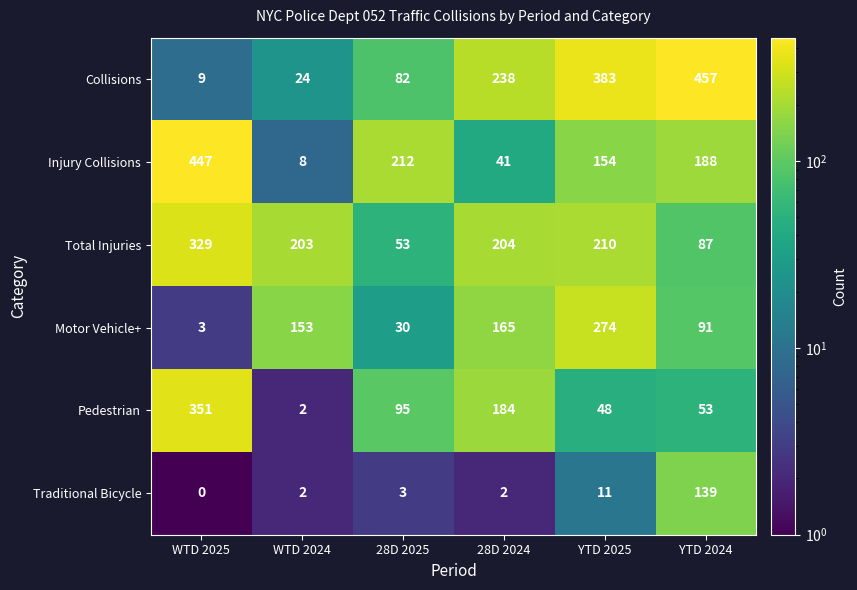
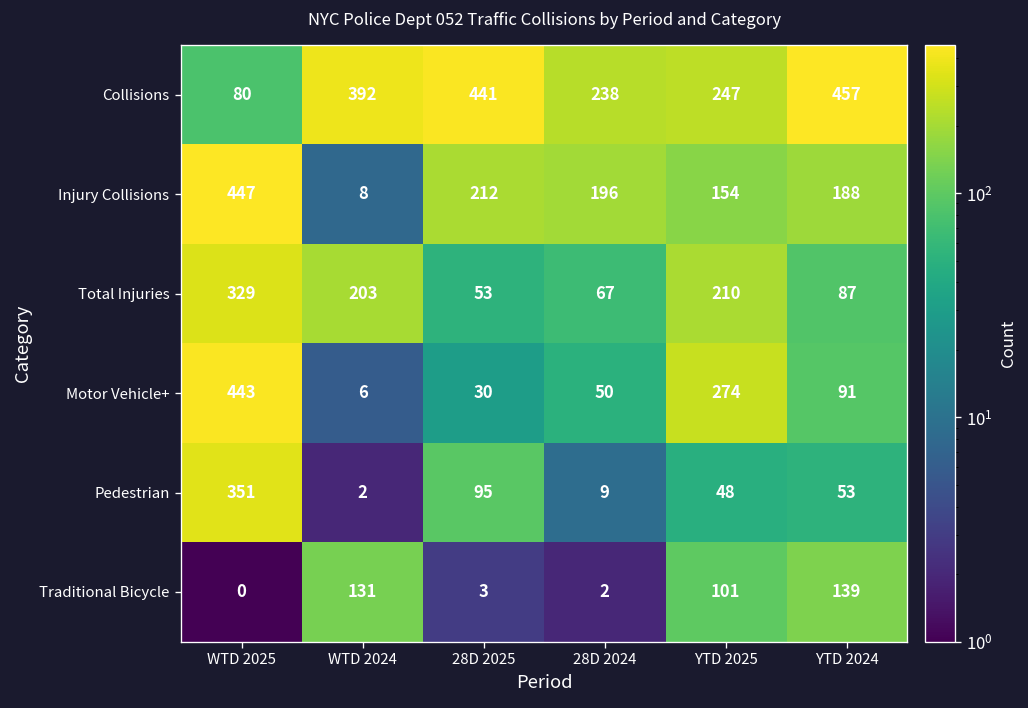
Collisions, WTD 2025: 9 -> 80
Collisions, WTD 2024: 24 -> 392
Collisions, 28D 2025: 82 -> 441
Collisions, YTD 2025: 383 -> 247
Injury Collisions, 28D 2024: 41 -> 196
Total Injuries, 28D 2024: 204 -> 67
Motor Vehicle+, WTD 2025: 3 -> 443
Motor Vehicle+, WTD 2024: 153 -> 6
Motor Vehicle+, 28D 2024: 165 -> 50
Pedestrian, 28D 2024: 184 -> 9
Traditional Bicycle, WTD 2024: 2 -> 131
Traditional Bicycle, YTD 2025: 11 -> 101
